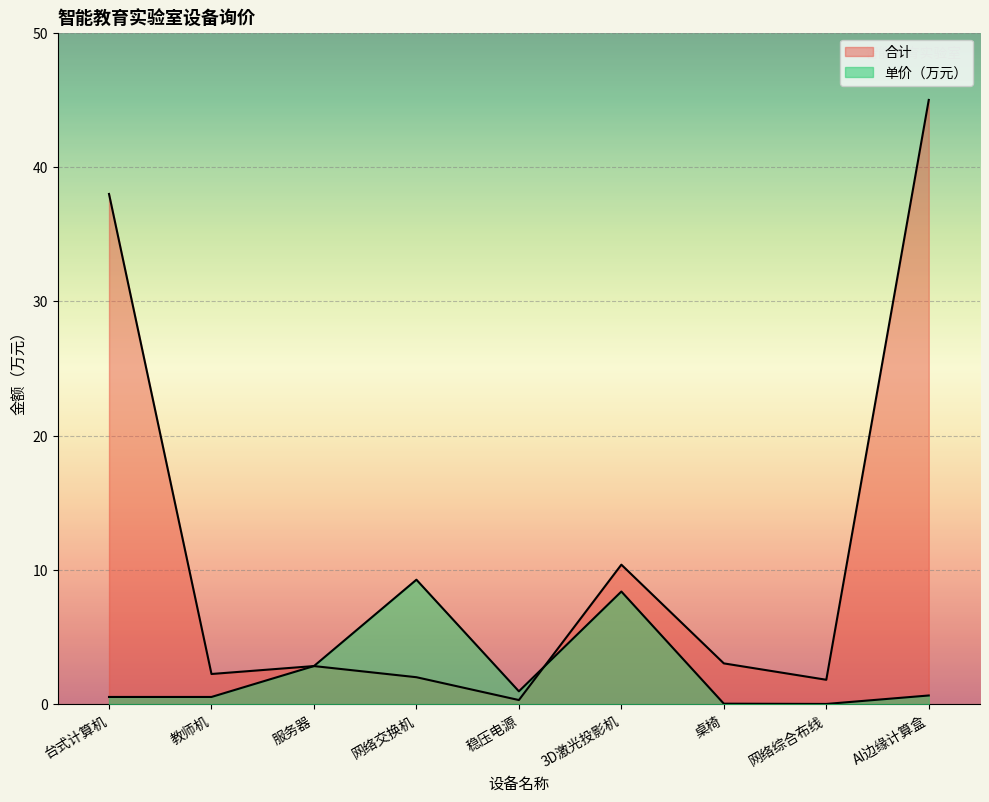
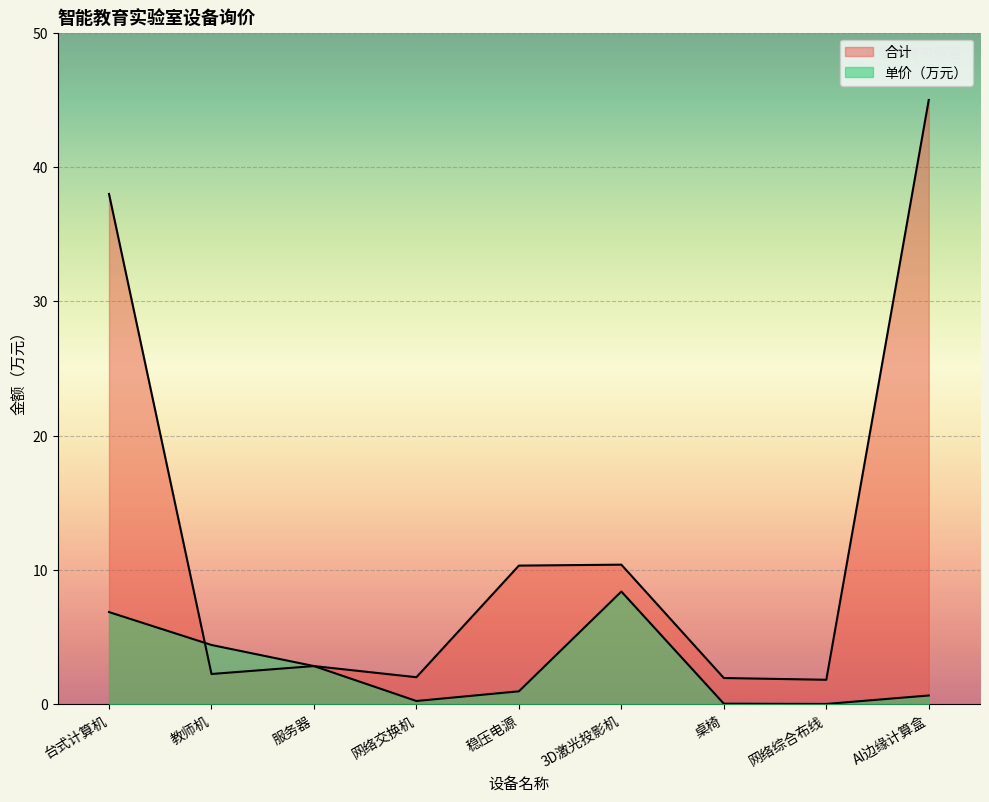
单价（万元）, 台式计算机: 0.6 -> 6.9
单价（万元）, 教师机: 0.6 -> 4.4
单价（万元）, 网络交换机: 9.3 -> 0.3
合计, 稳压电源: 0.3 -> 10.3
合计, 桌椅: 3.1 -> 2.0
